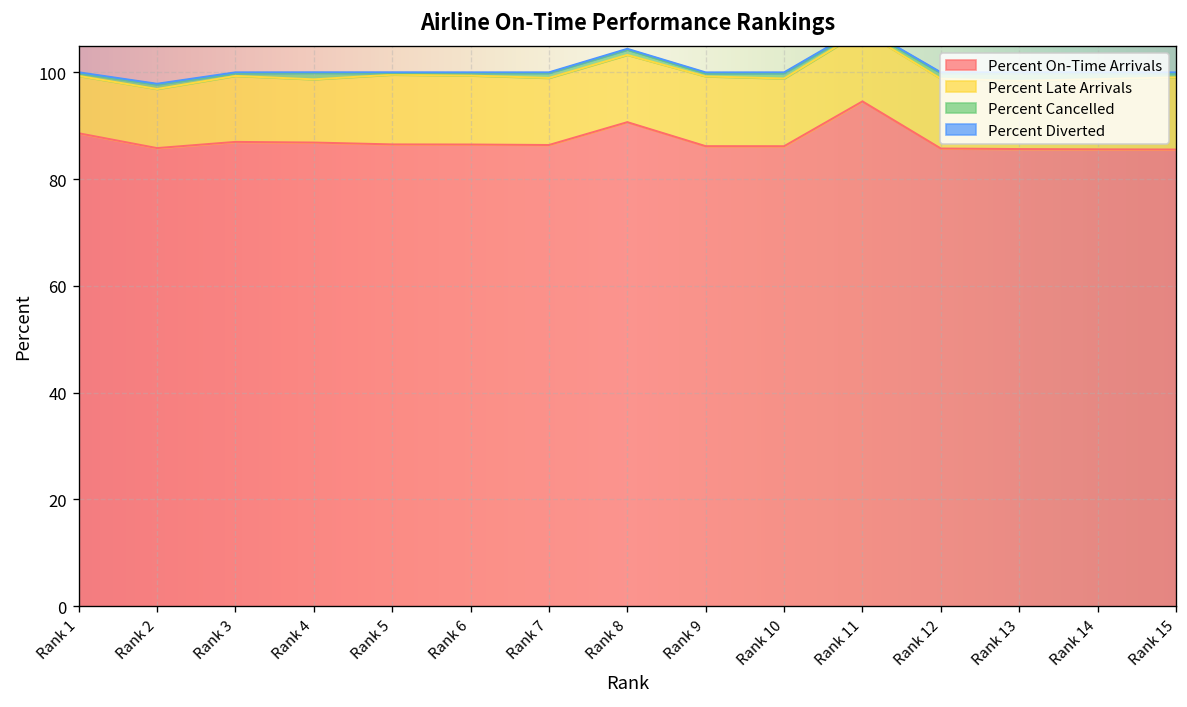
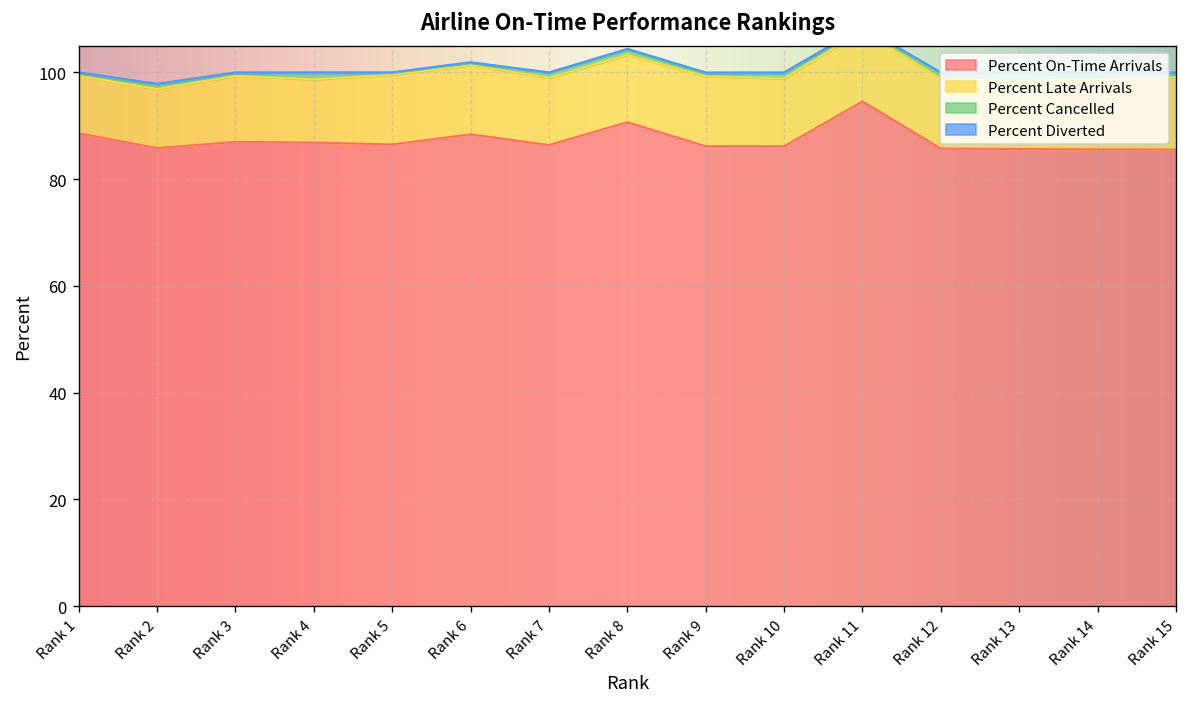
Percent On-Time Arrivals, Rank 6: 86 -> 88
